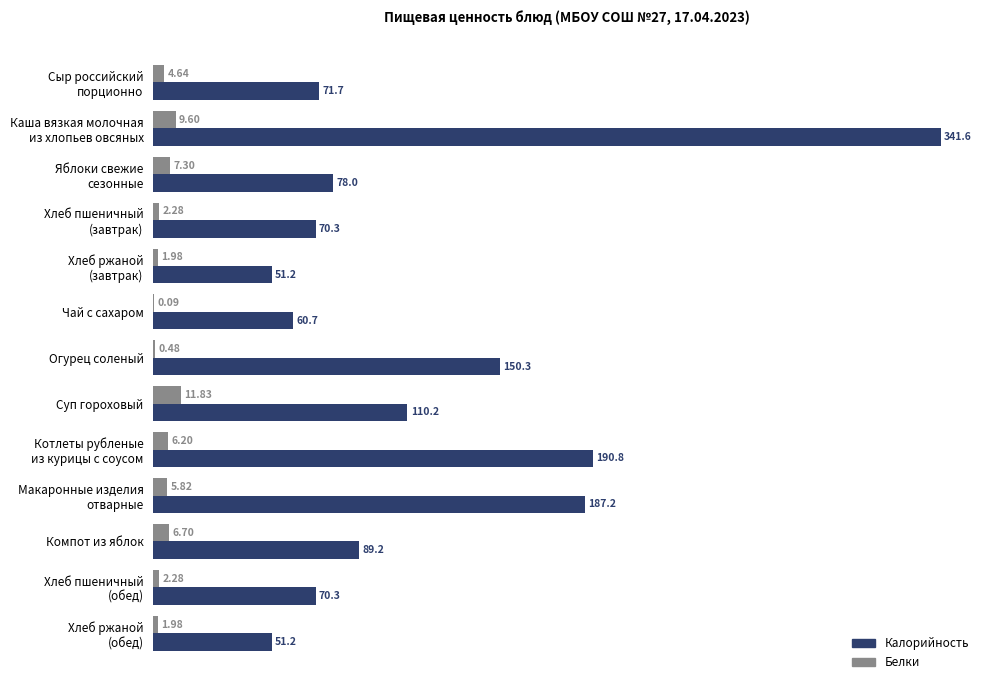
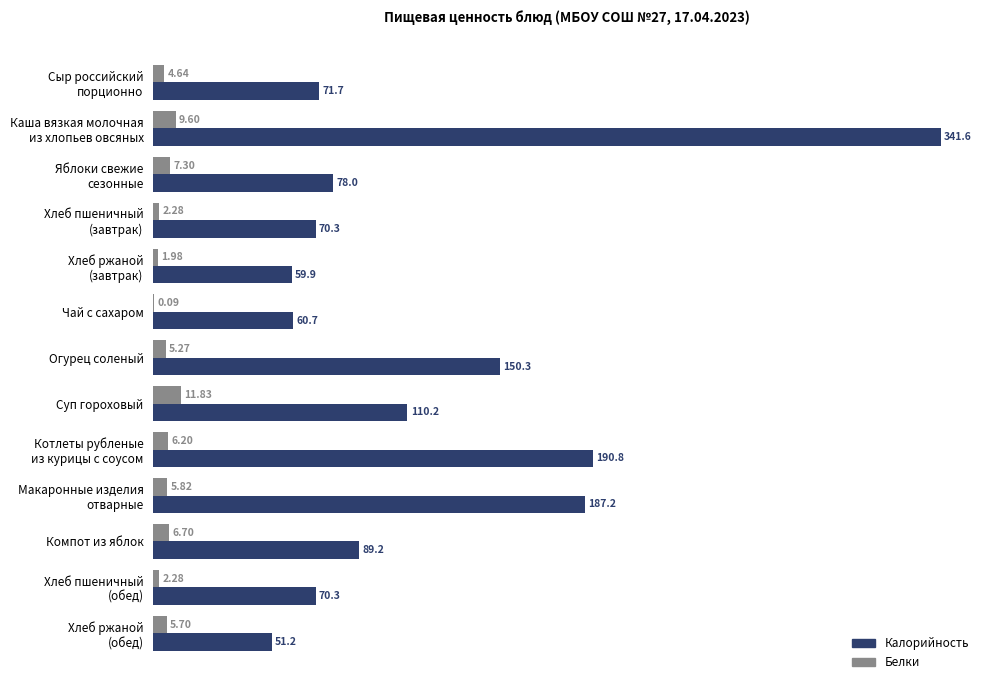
Калорийность, Хлеб ржаной (завтрак): 51.2 -> 59.9
Белки, Огурец соленый: 0.48 -> 5.27
Белки, Хлеб ржаной (обед): 1.98 -> 5.70
